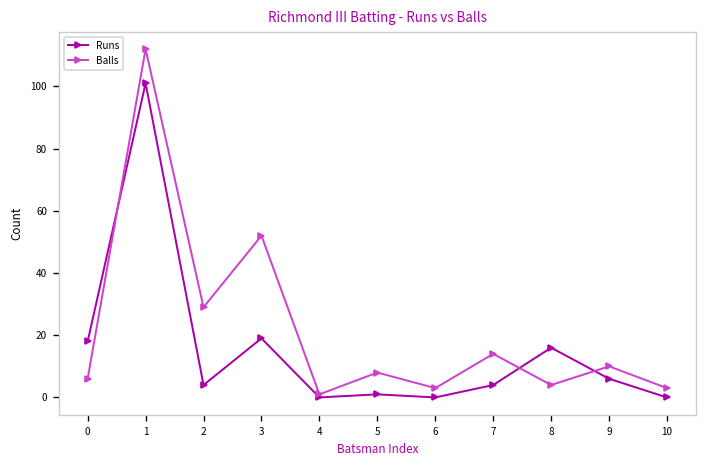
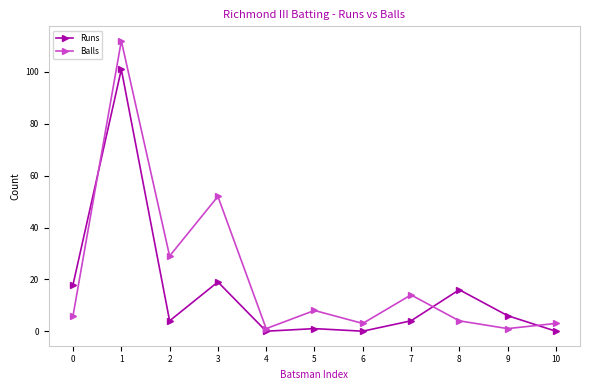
Balls, 9: 10 -> 1
